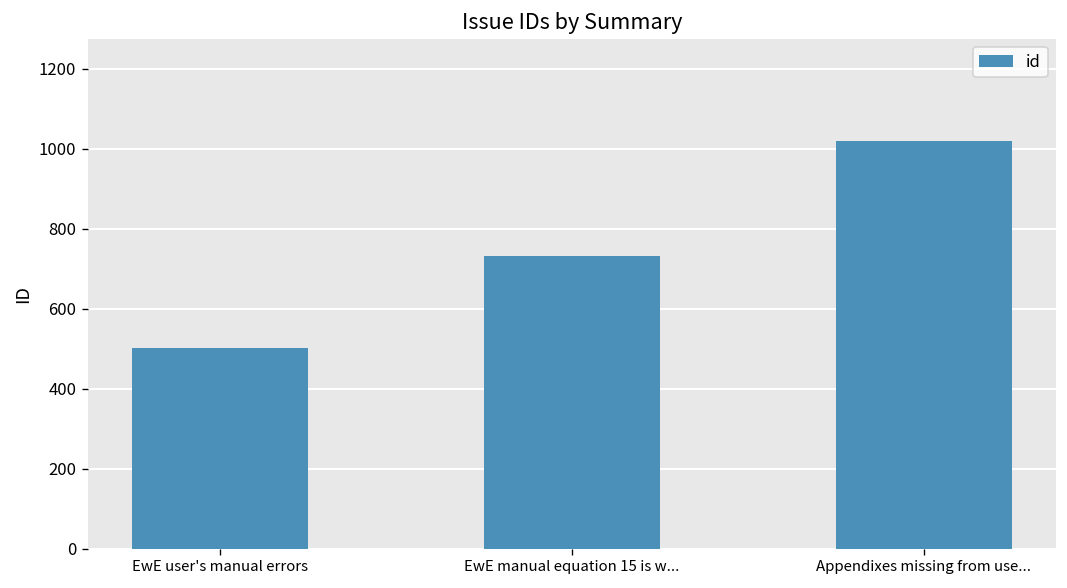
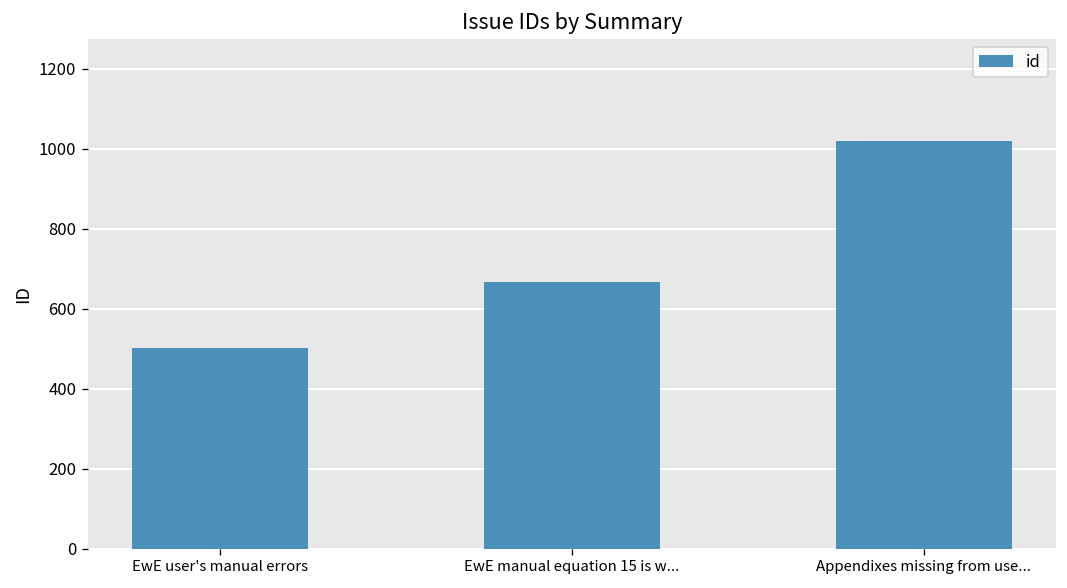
EwE manual equation 15 is w...: 730 -> 670
